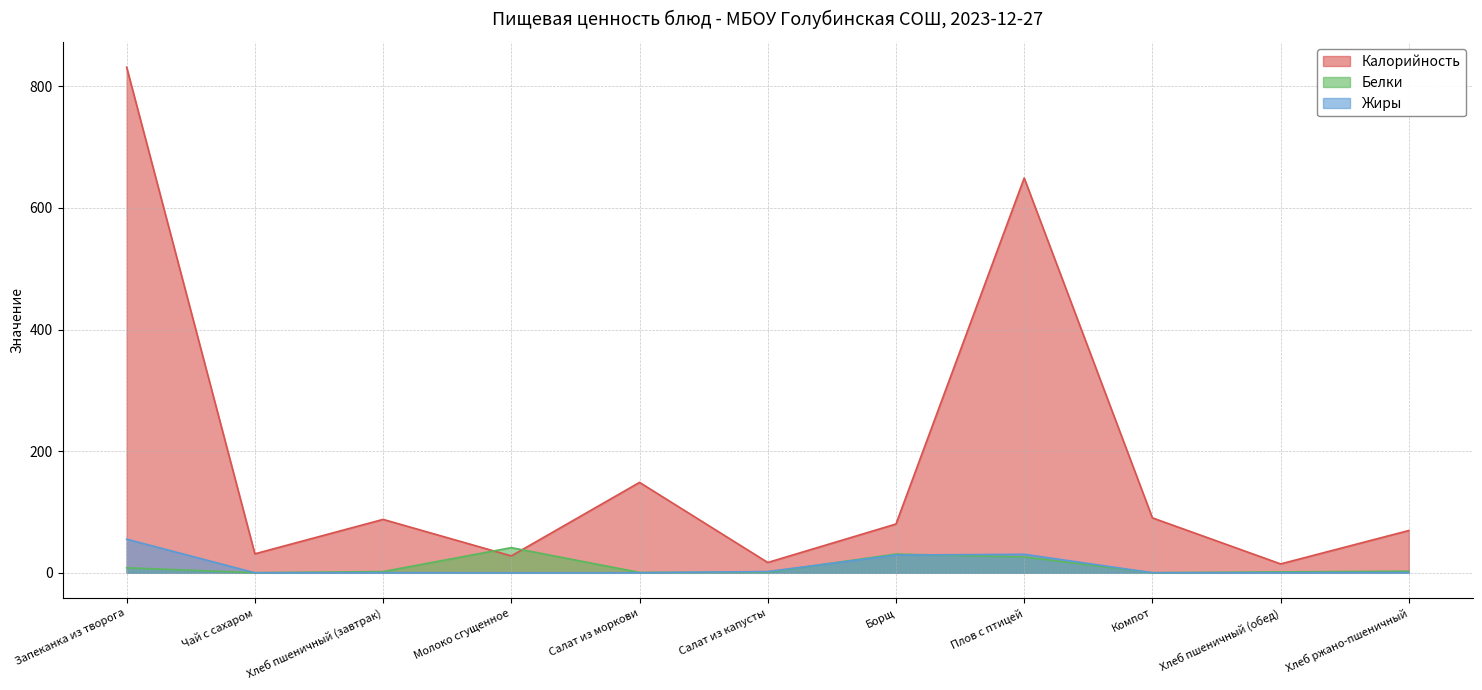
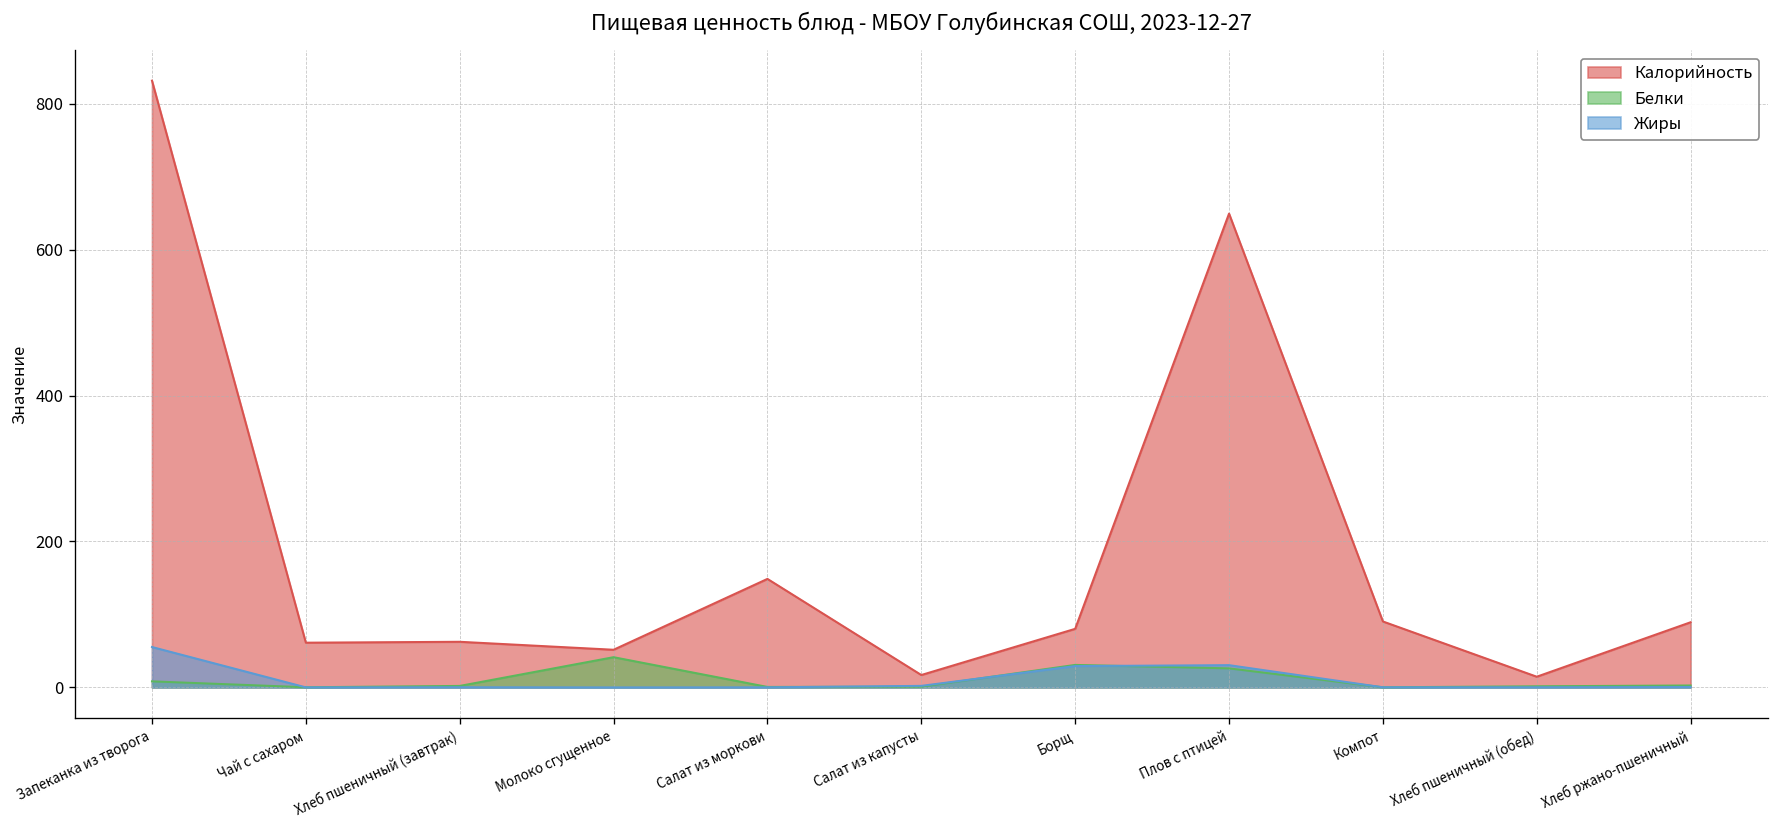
Калорийность, Чай с сахаром: 30 -> 60
Калорийность, Хлеб пшеничный (завтрак): 90 -> 60
Калорийность, Молоко сгущенное: 30 -> 50
Калорийность, Хлеб ржано-пшеничный: 70 -> 90
